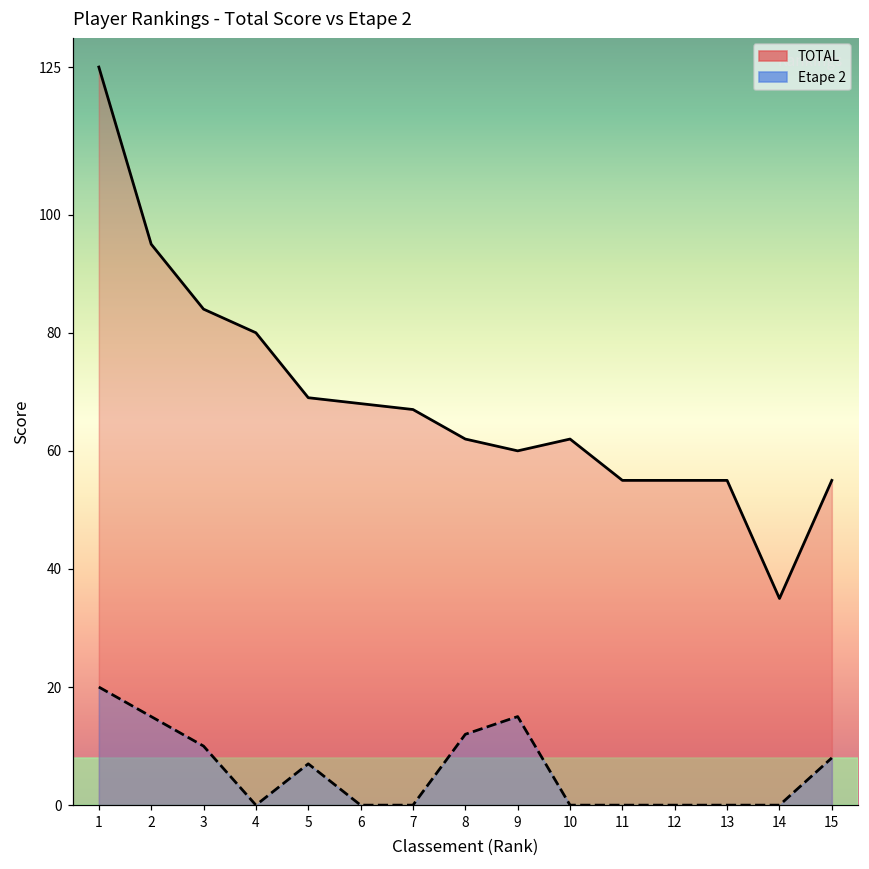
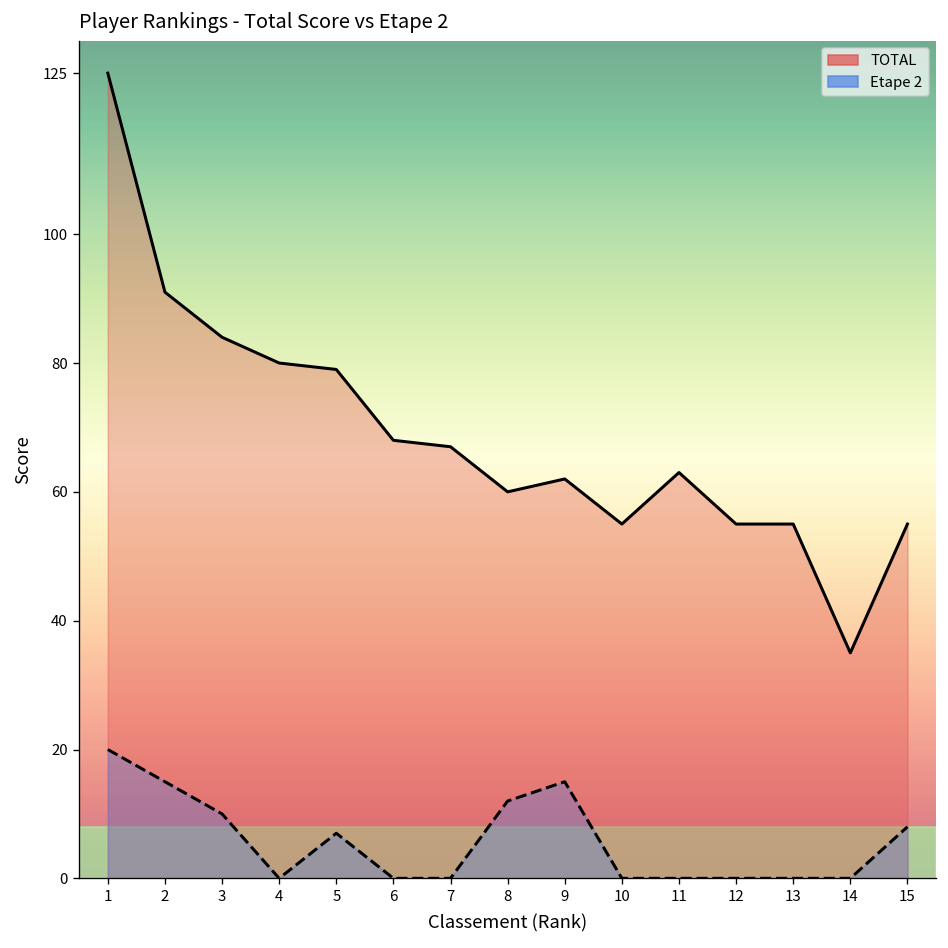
TOTAL, 2: 95 -> 91
TOTAL, 5: 69 -> 79
TOTAL, 8: 62 -> 60
TOTAL, 9: 60 -> 62
TOTAL, 10: 62 -> 55
TOTAL, 11: 55 -> 63
